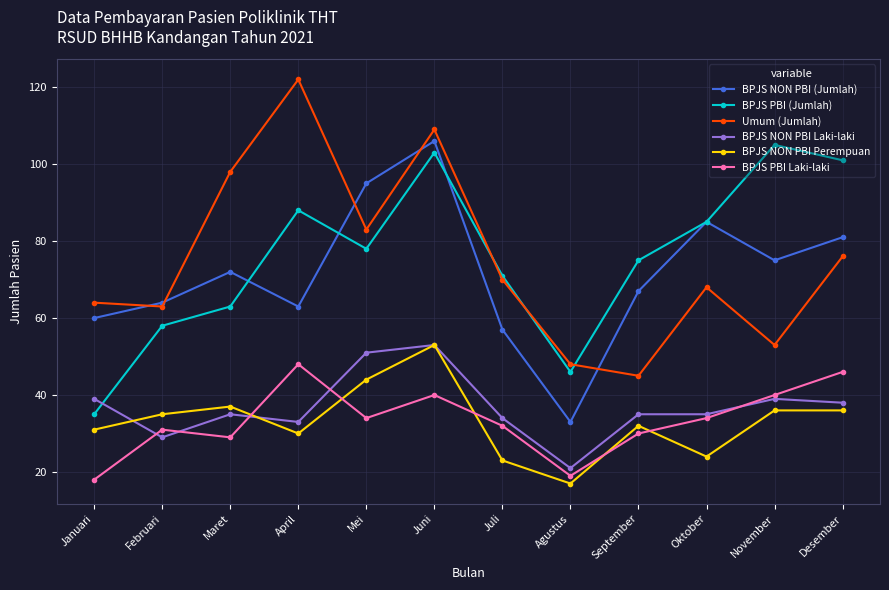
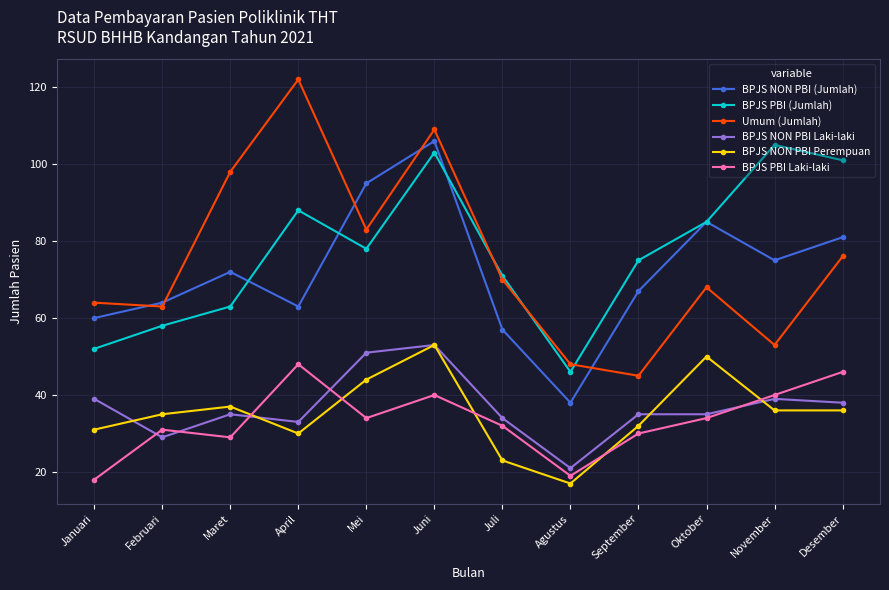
BPJS PBI (Jumlah), Januari: 35 -> 52
BPJS NON PBI (Jumlah), Agustus: 33 -> 38
BPJS NON PBI Perempuan, Oktober: 24 -> 50
